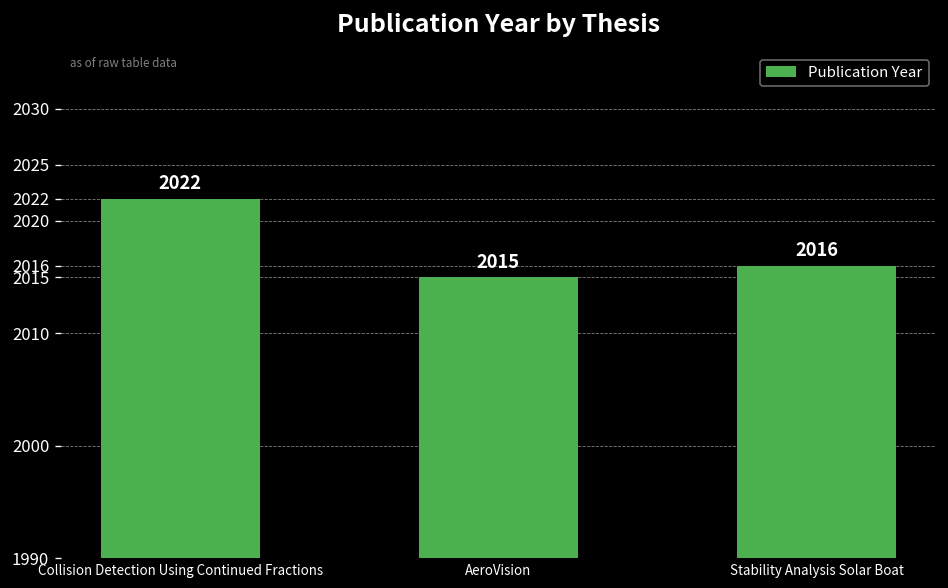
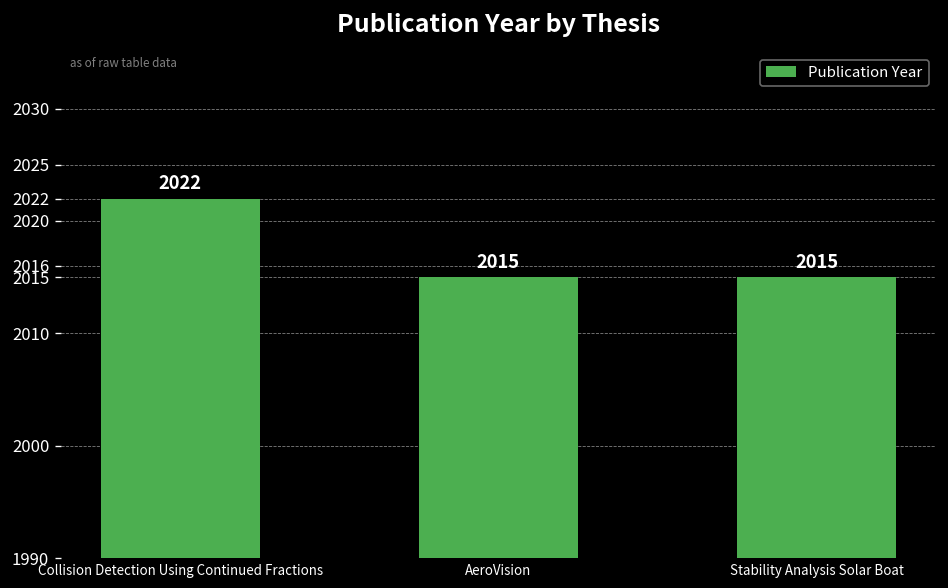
Stability Analysis Solar Boat: 2016 -> 2015
